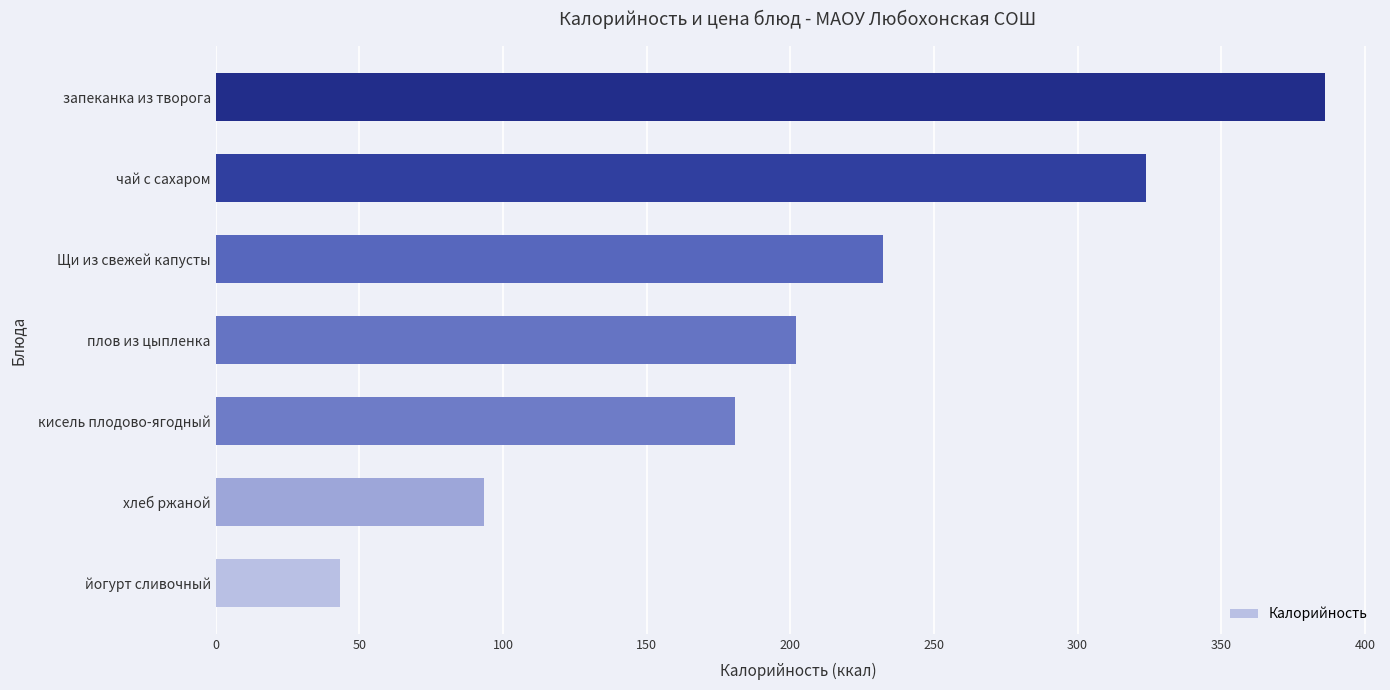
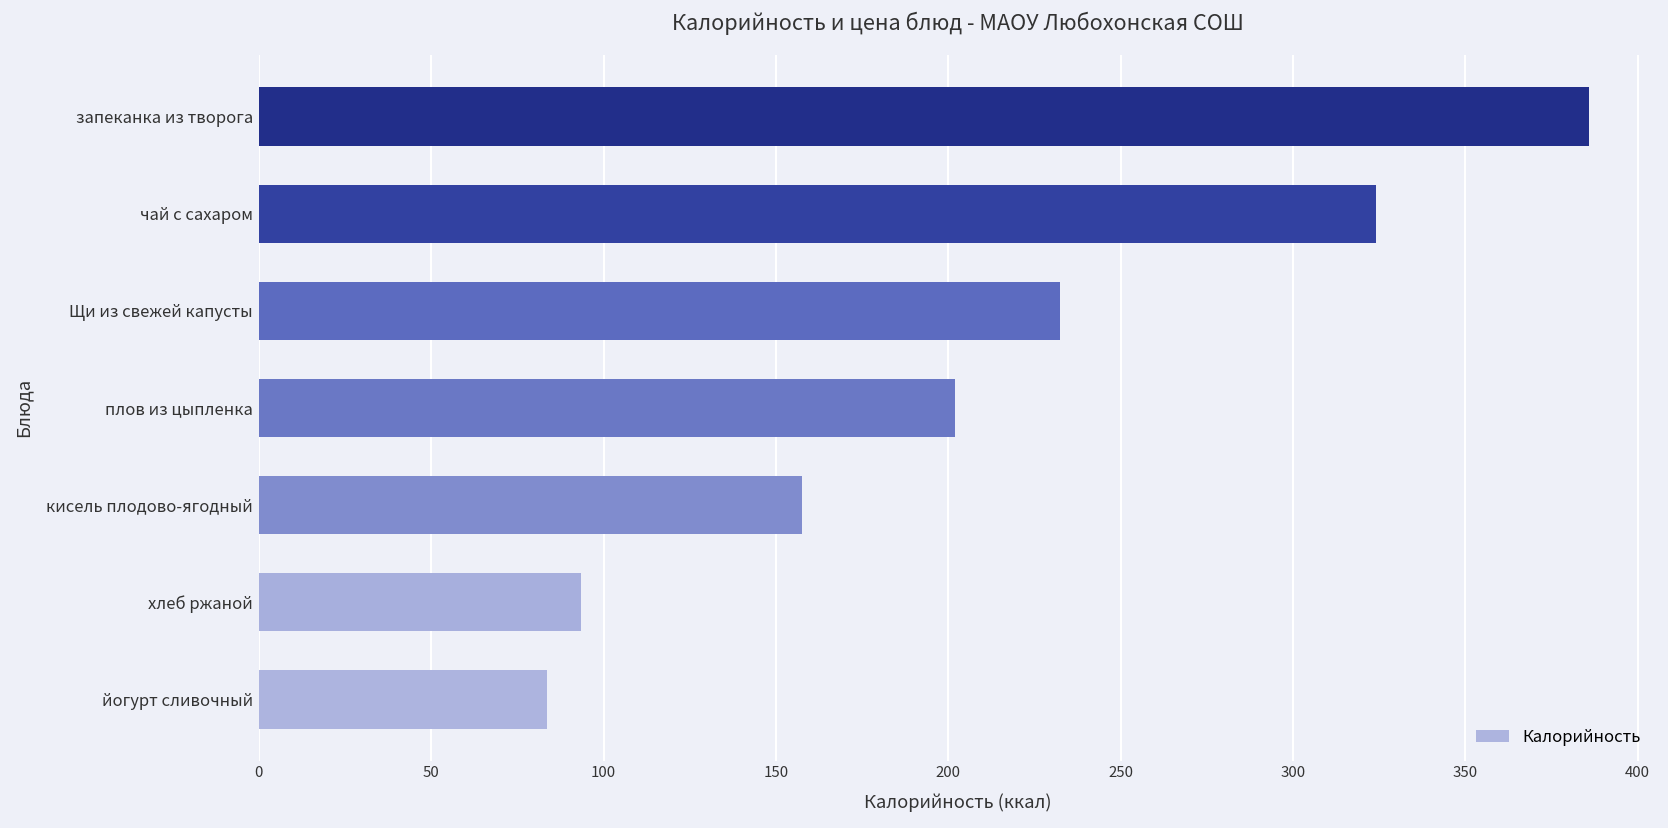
кисель плодово-ягодный: 181 -> 158
йогурт сливочный: 43 -> 84
